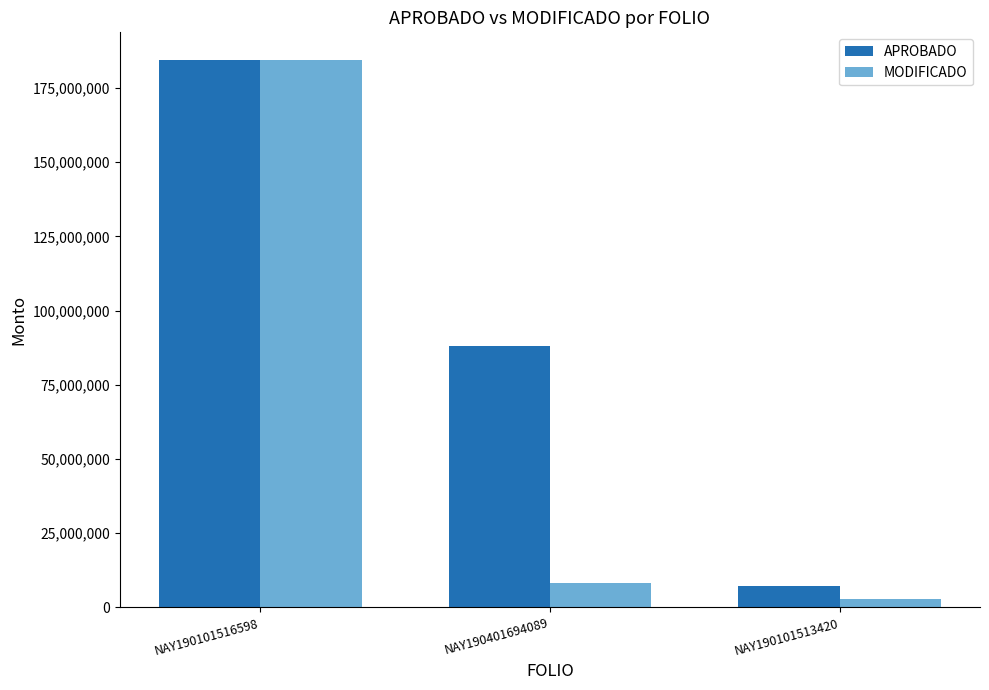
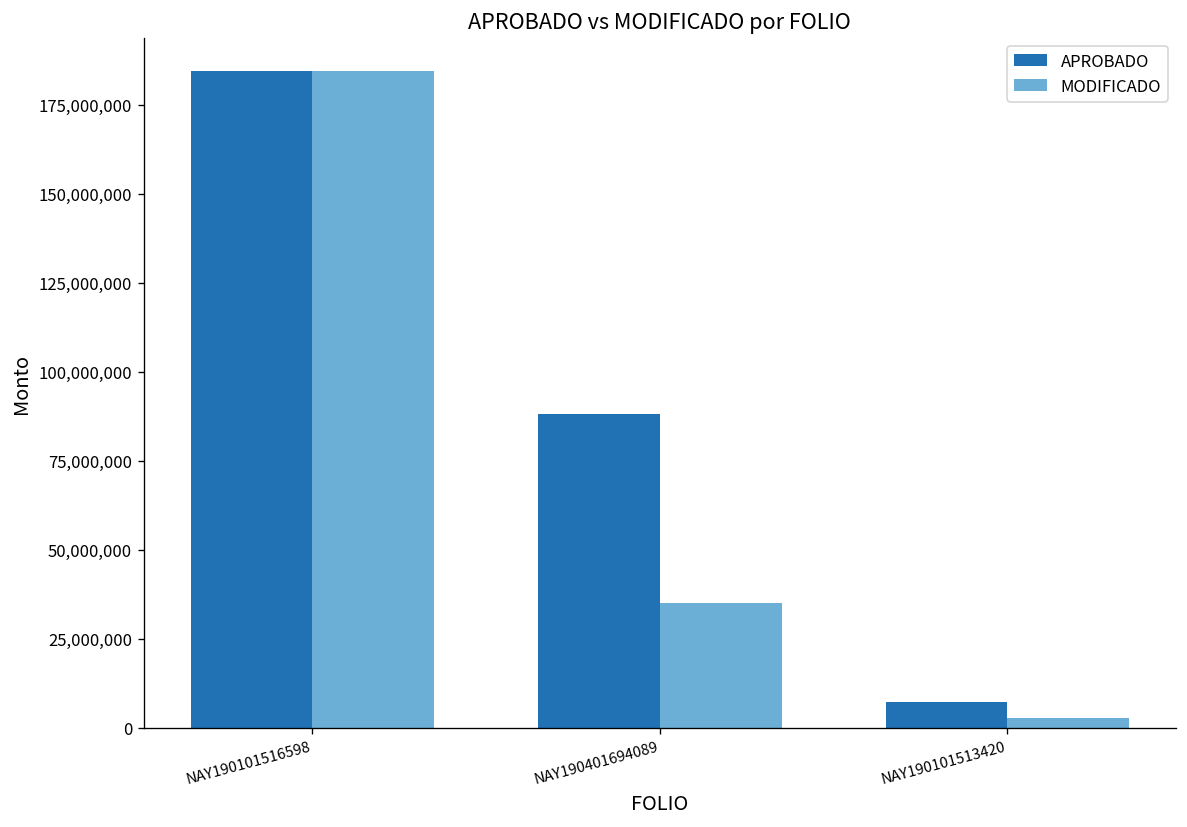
MODIFICADO, NAY190401694089: 8,000,000 -> 35,000,000
